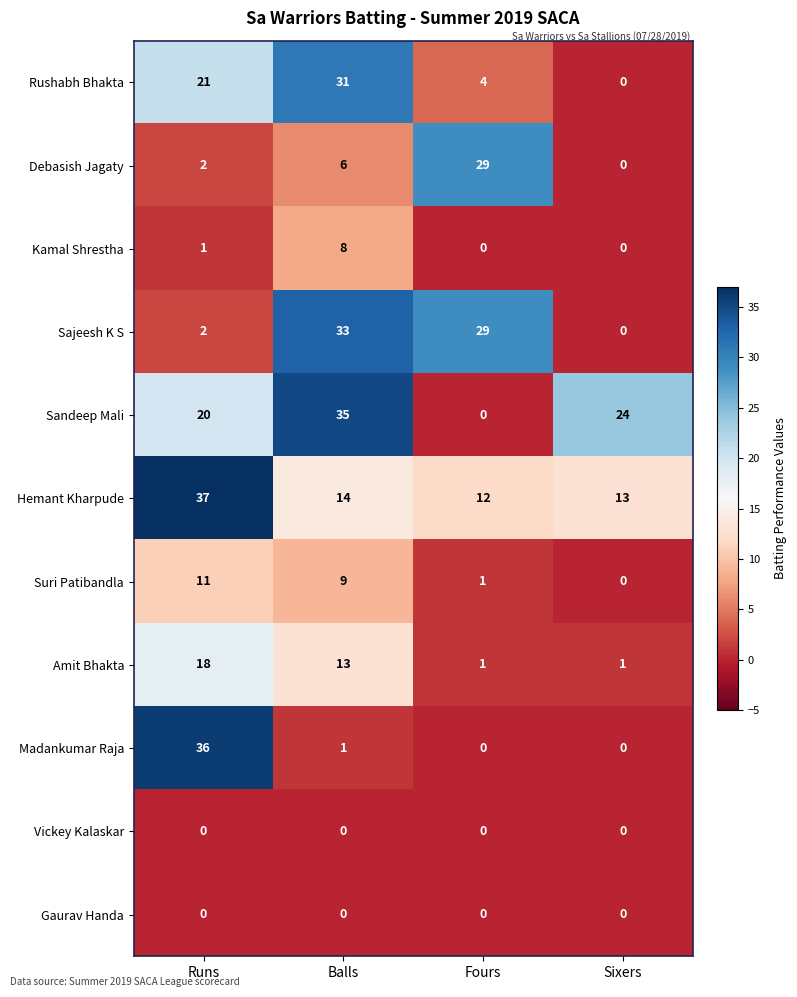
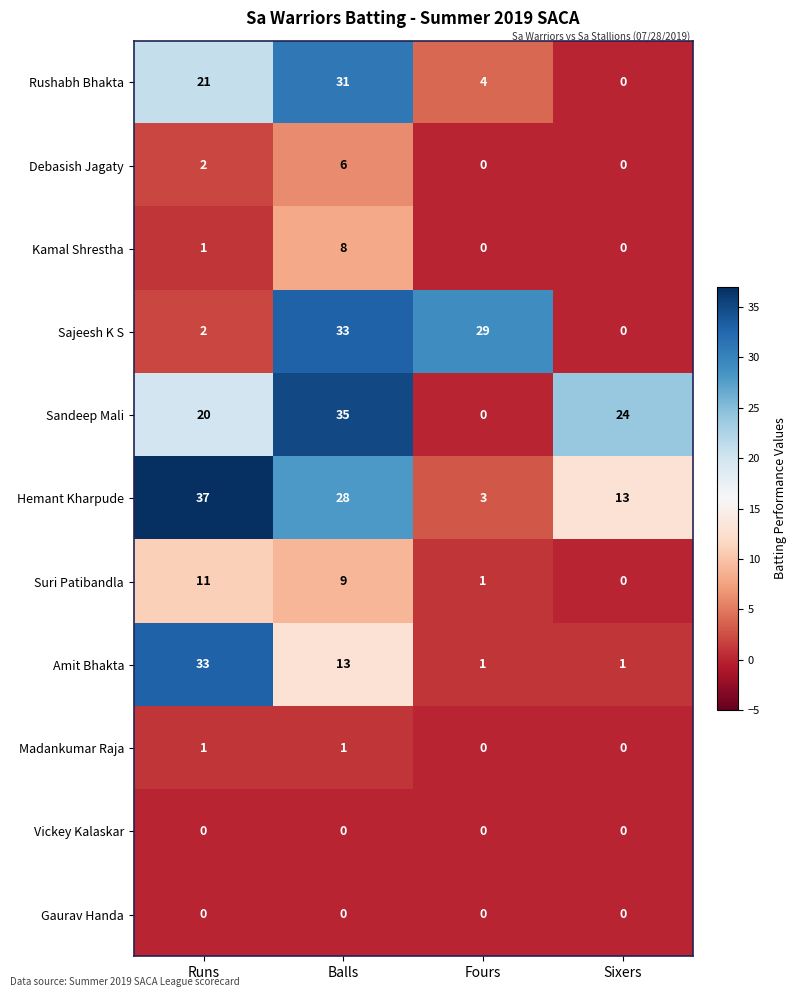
Debasish Jagaty, Fours: 29 -> 0
Hemant Kharpude, Balls: 14 -> 28
Hemant Kharpude, Fours: 12 -> 3
Amit Bhakta, Runs: 18 -> 33
Madankumar Raja, Runs: 36 -> 1
